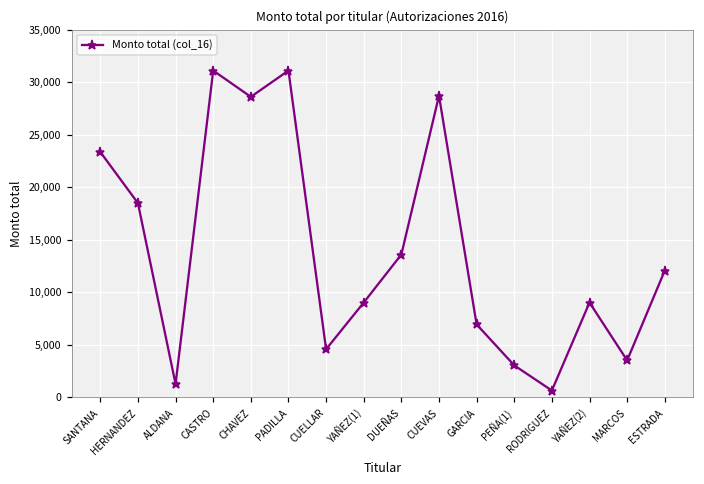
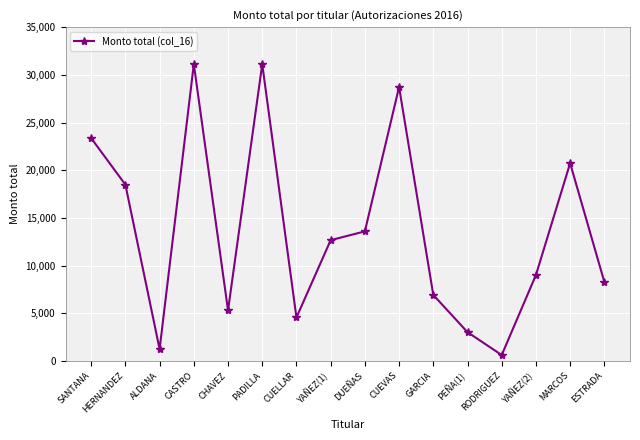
CHAVEZ: 29,000 -> 5,000
YAÑEZ(1): 9,000 -> 13,000
MARCOS: 3,000 -> 21,000
ESTRADA: 12,000 -> 8,000
